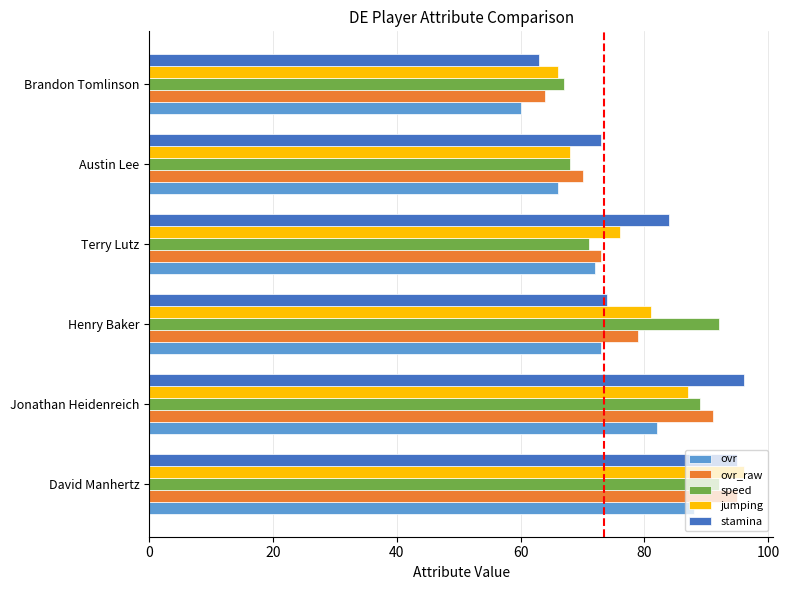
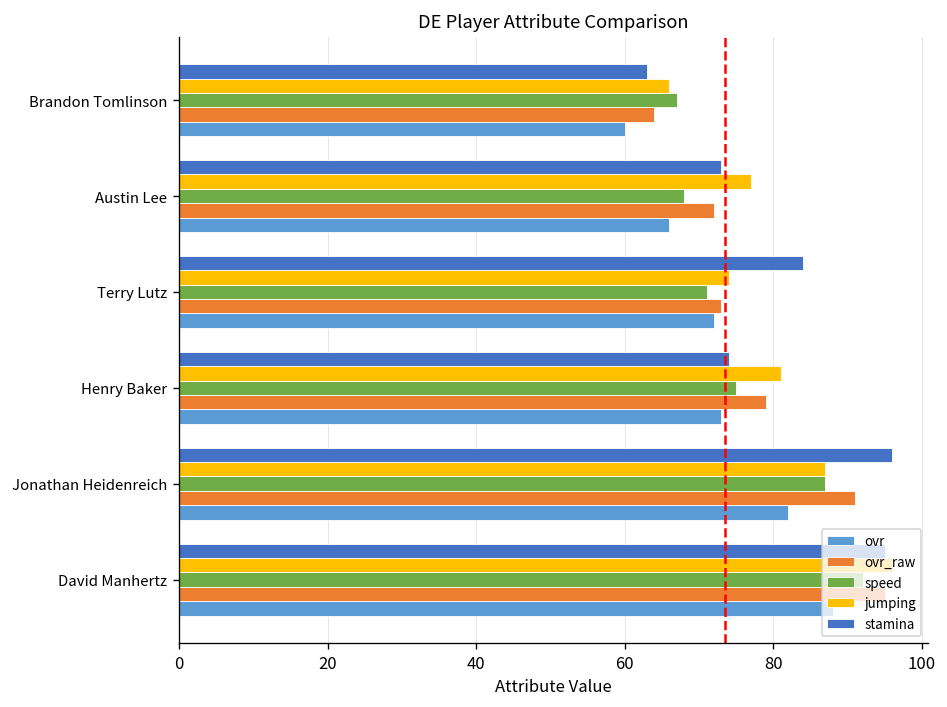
jumping, Austin Lee: 68 -> 77
ovr_raw, Austin Lee: 70 -> 72
jumping, Terry Lutz: 76 -> 74
speed, Henry Baker: 92 -> 75
speed, Jonathan Heidenreich: 89 -> 87
